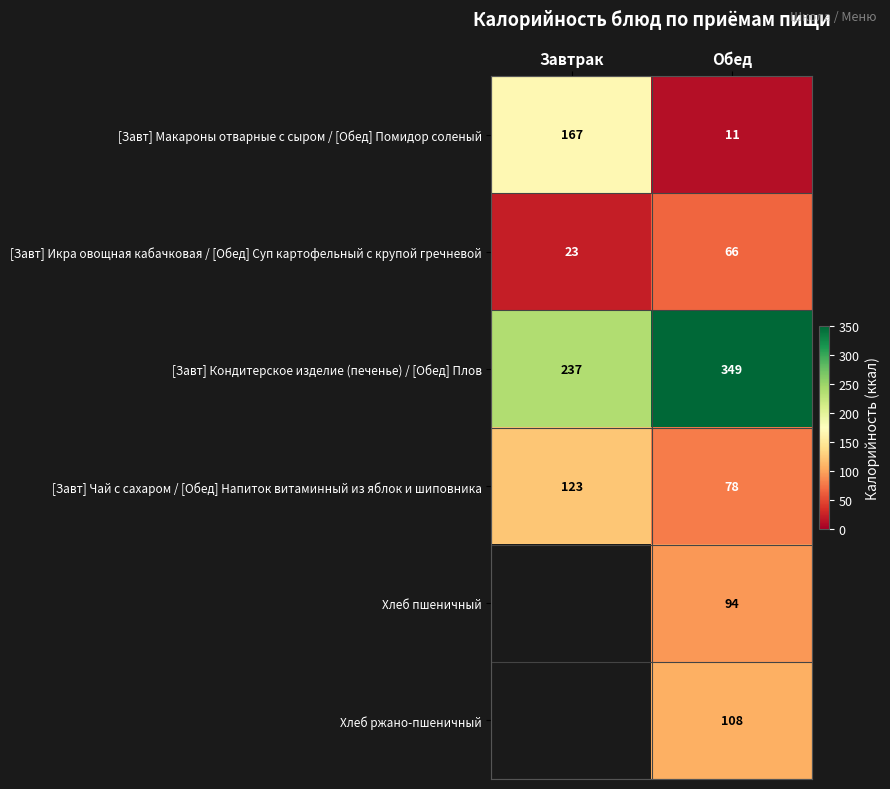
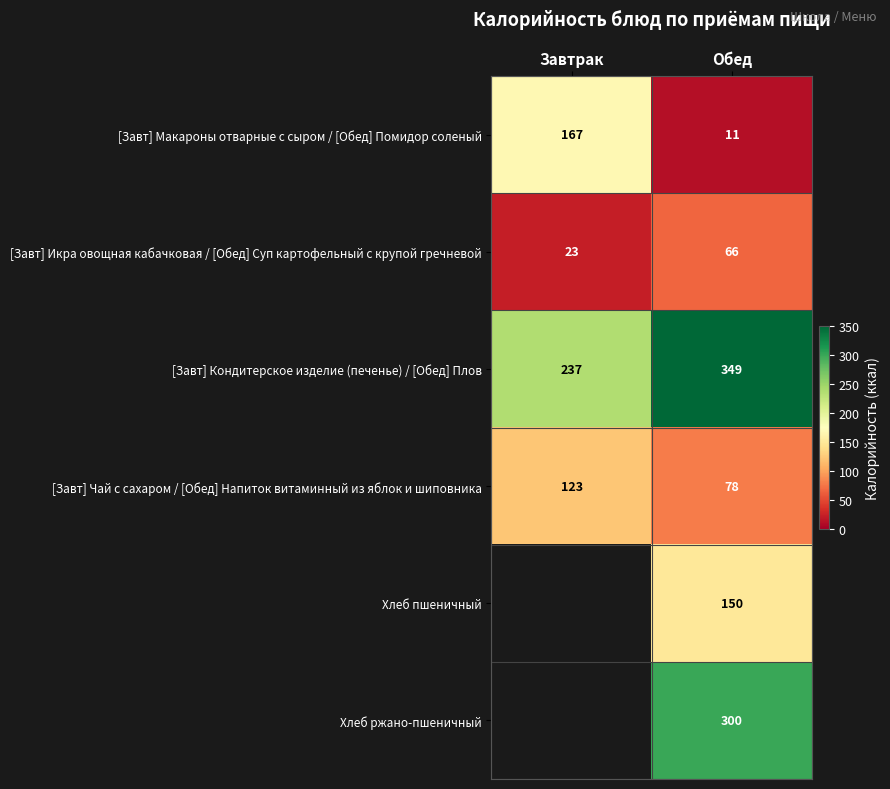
Хлеб пшеничный, Обед: 94 -> 150
Хлеб ржано-пшеничный, Обед: 108 -> 300
